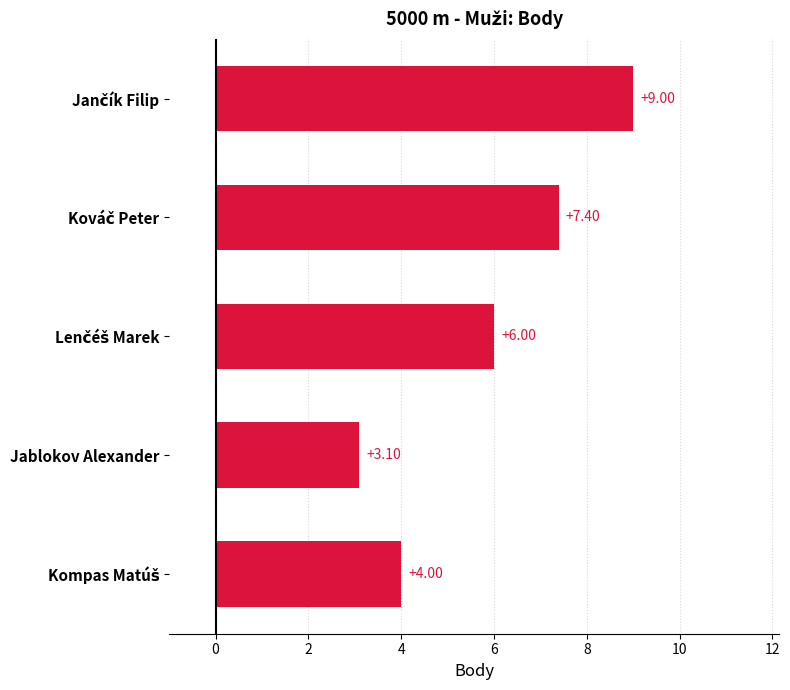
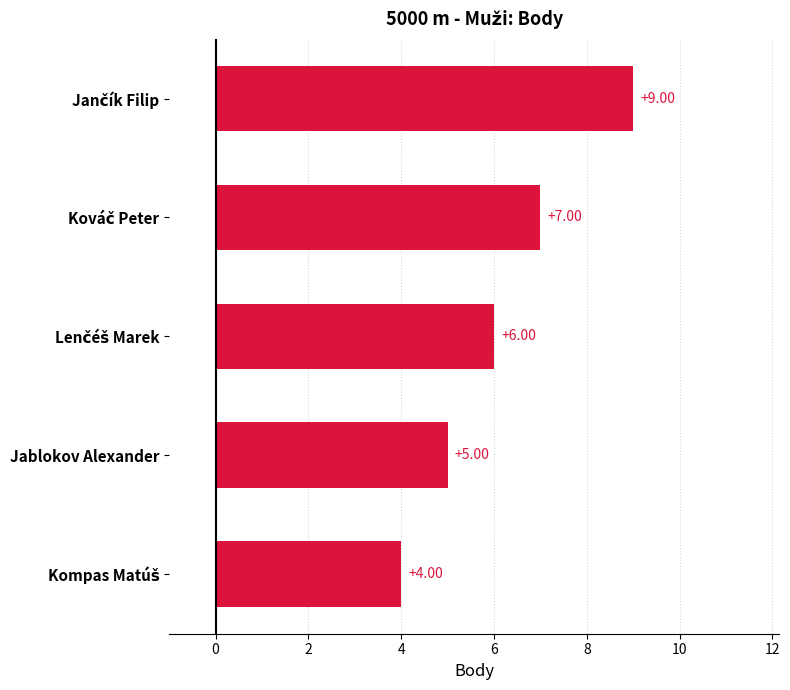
Kováč Peter: +7.40 -> +7.00
Jablokov Alexander: +3.10 -> +5.00
